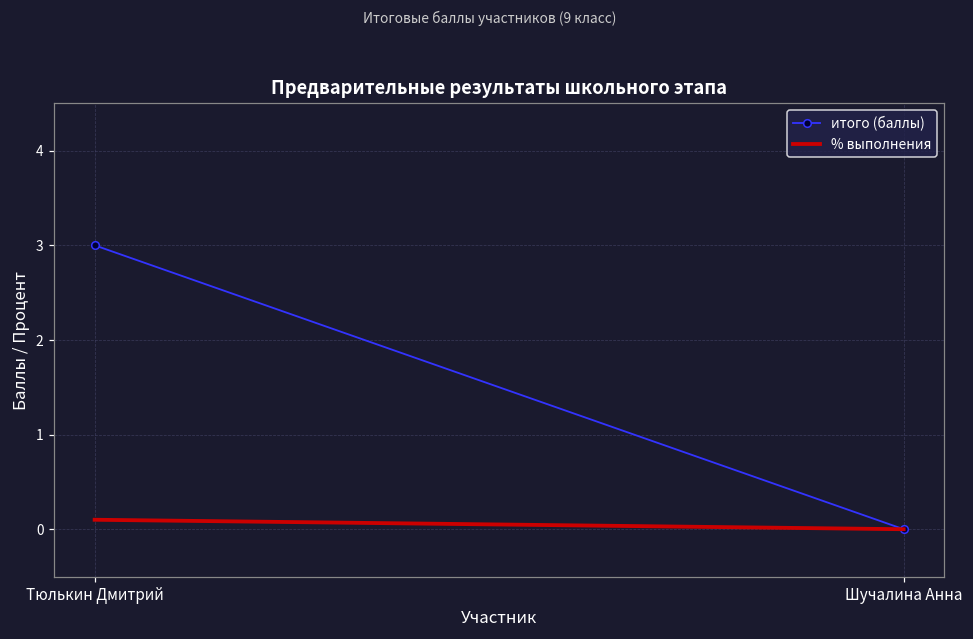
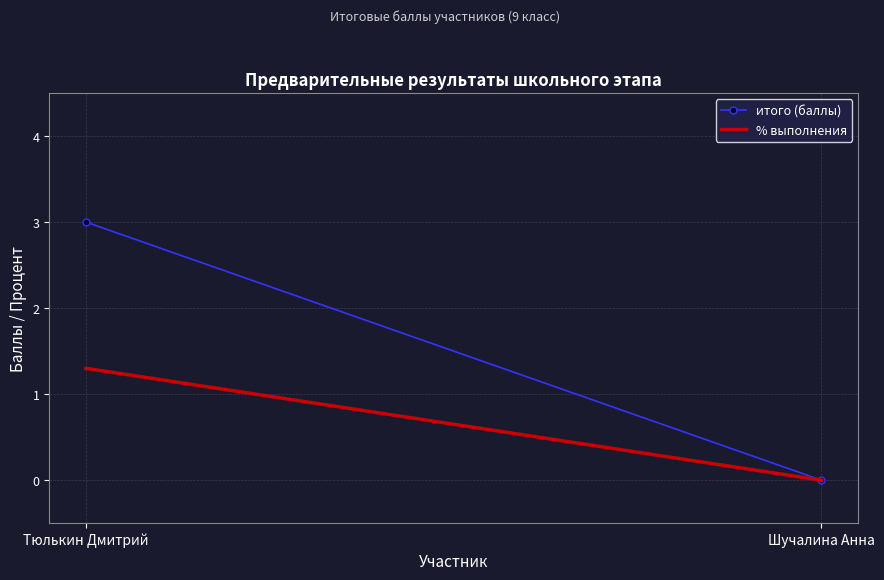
% выполнения, Тюлькин Дмитрий: 0.1 -> 1.3
